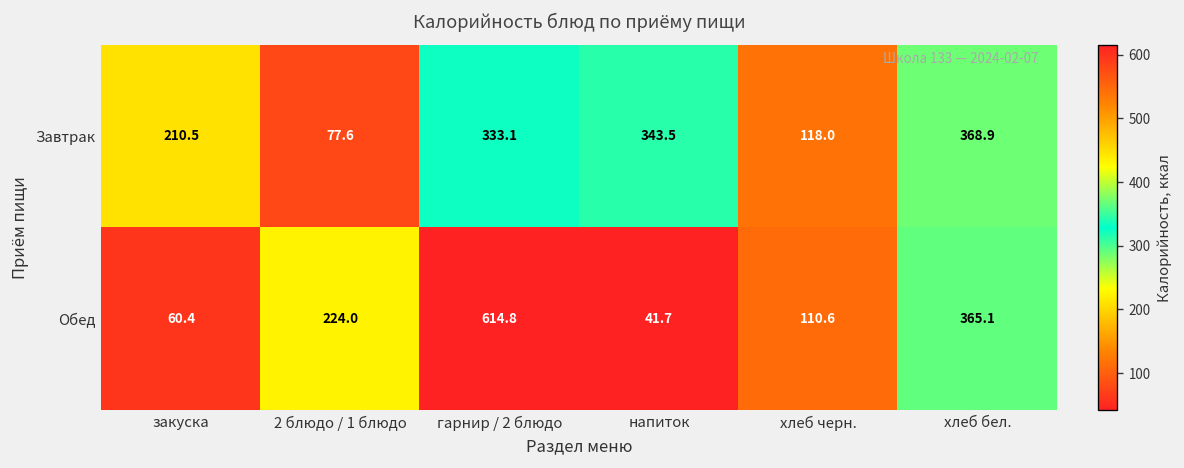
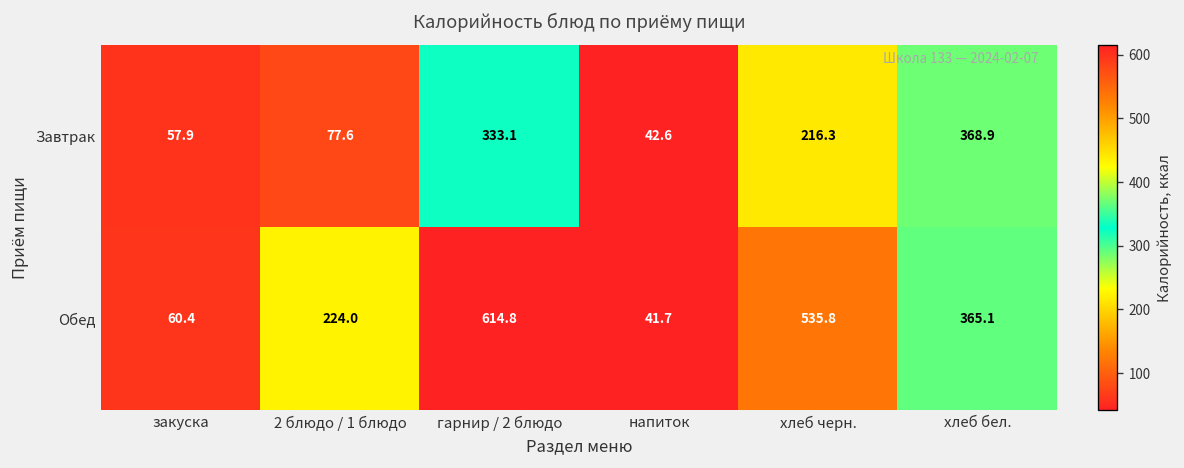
Завтрак, закуска: 210.5 -> 57.9
Завтрак, напиток: 343.5 -> 42.6
Завтрак, хлеб черн.: 118.0 -> 216.3
Обед, хлеб черн.: 110.6 -> 535.8
